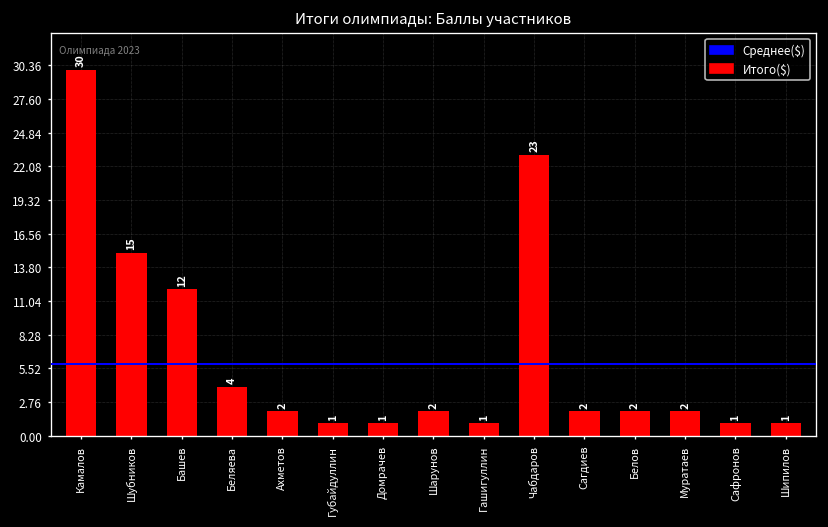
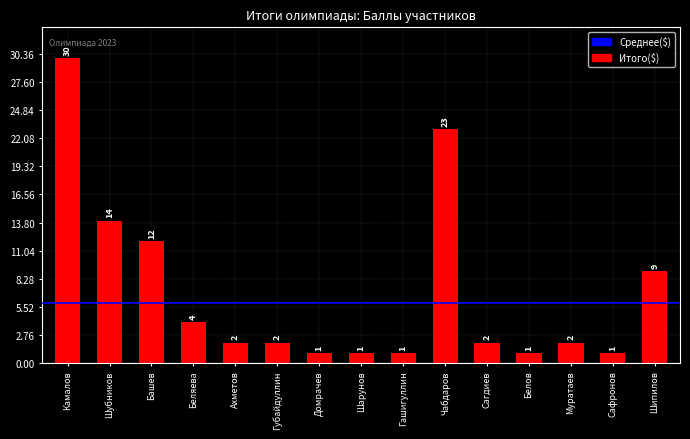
Шубников: 15 -> 14
Губайдуллин: 1 -> 2
Шарунов: 2 -> 1
Белов: 2 -> 1
Шипилов: 1 -> 9
